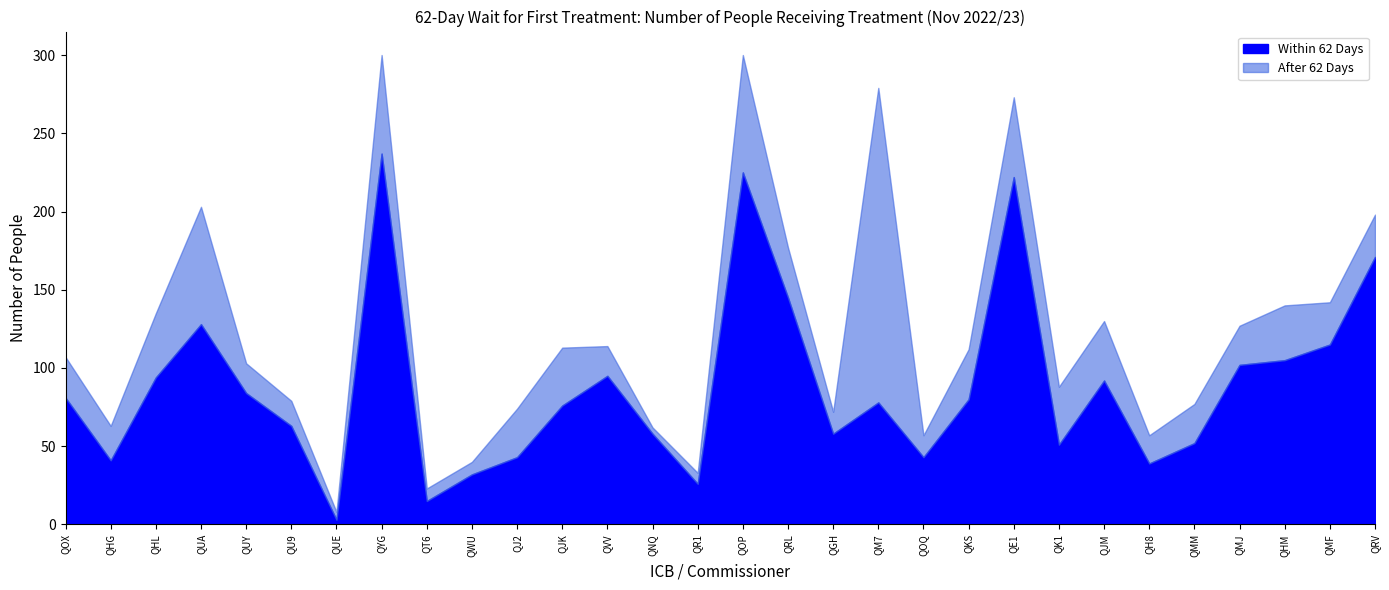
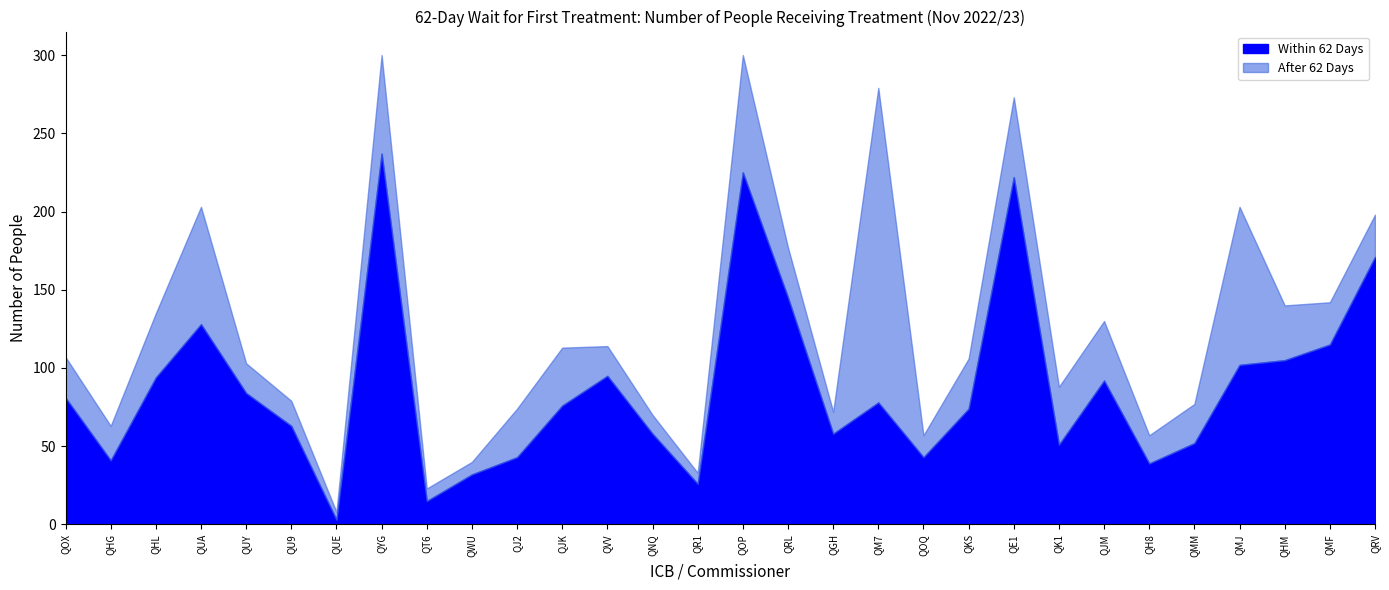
After 62 Days, QNQ: 4 -> 12
Within 62 Days, QKS: 80 -> 74
After 62 Days, QMJ: 25 -> 101
